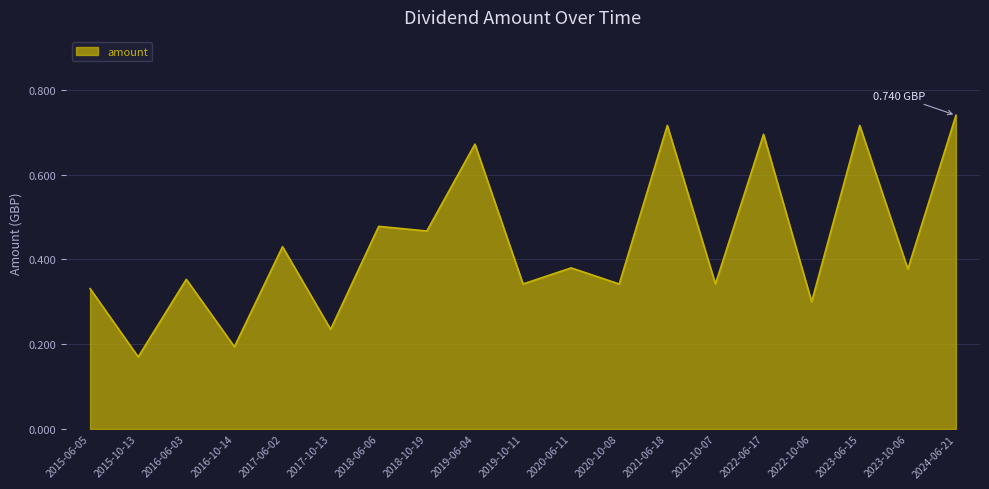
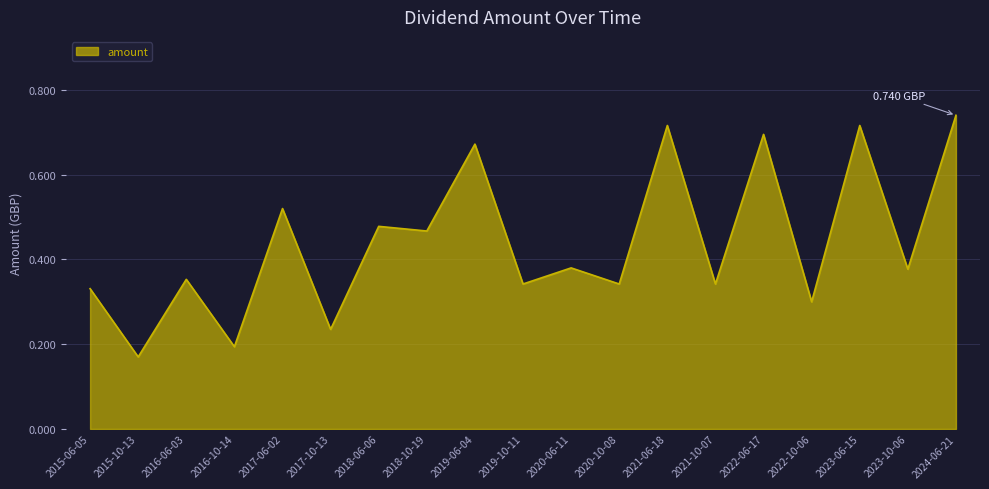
2017-06-02: 0.43 -> 0.52
